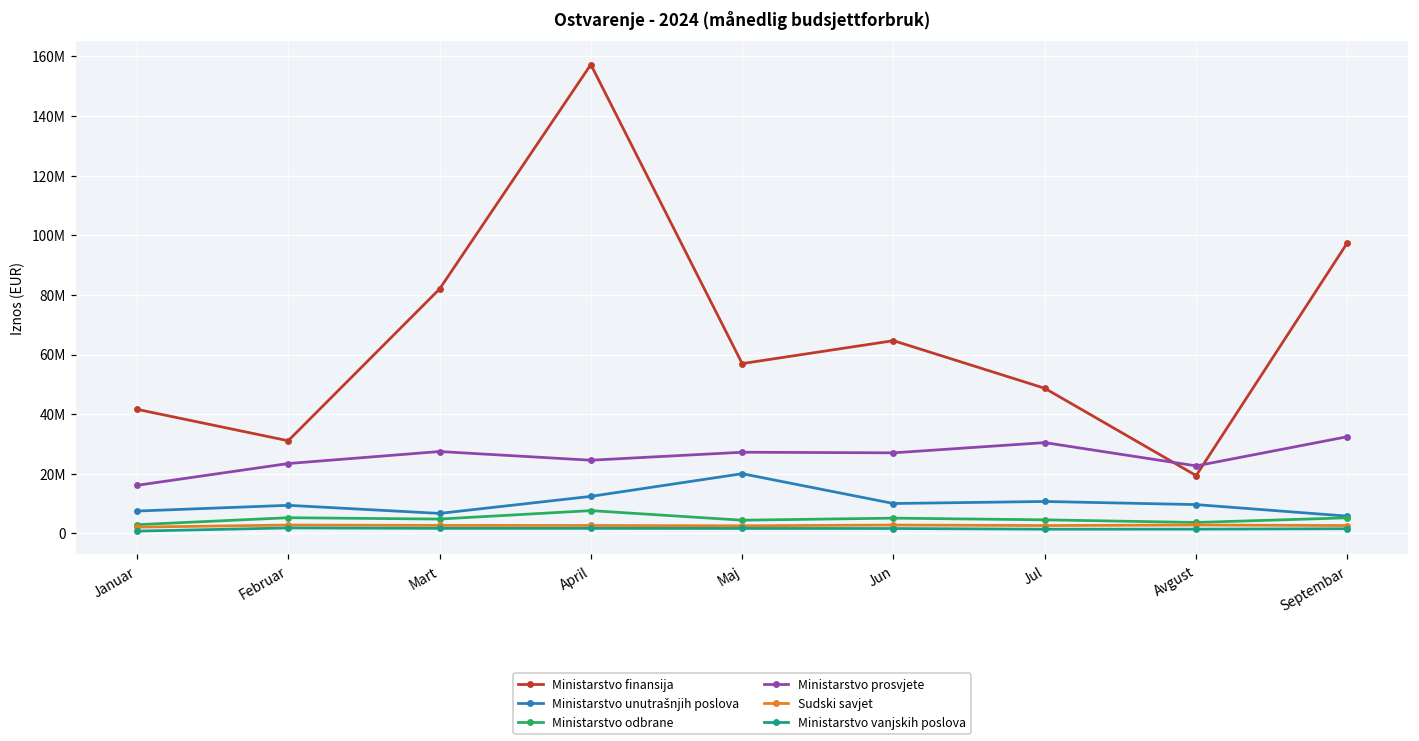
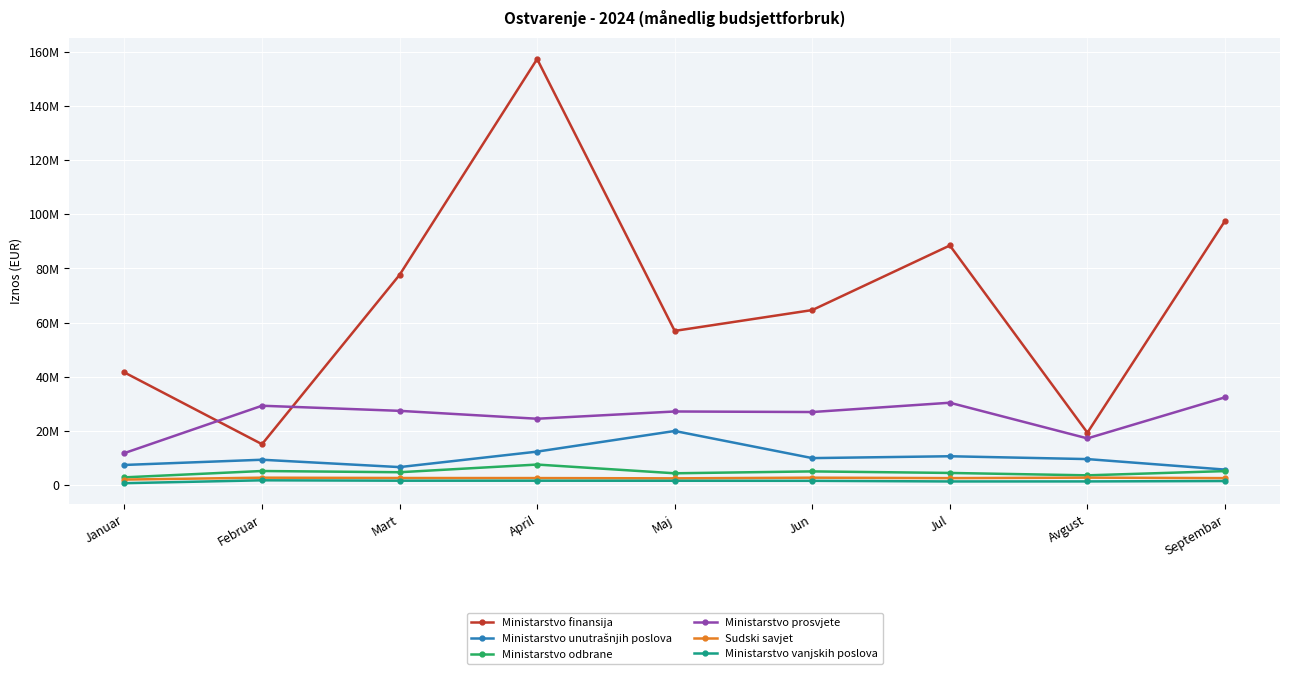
Ministarstvo prosvjete, Januar: 16000000 -> 12000000
Ministarstvo finansija, Februar: 31000000 -> 15000000
Ministarstvo prosvjete, Februar: 23000000 -> 29000000
Ministarstvo finansija, Mart: 82000000 -> 78000000
Ministarstvo finansija, Jul: 49000000 -> 88000000
Ministarstvo prosvjete, Avgust: 23000000 -> 17000000
